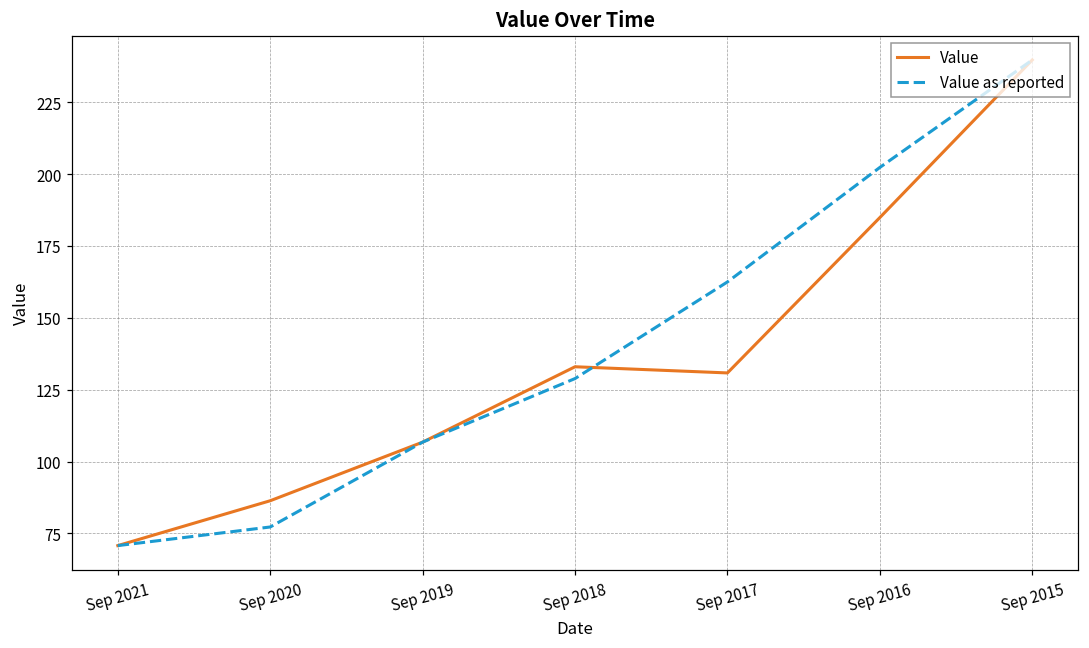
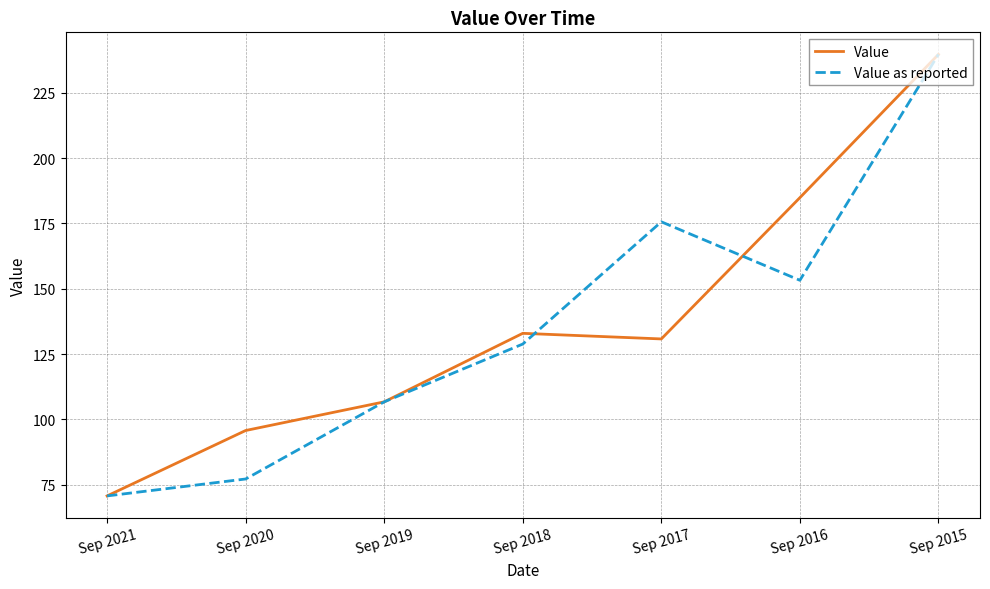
Value, Sep 2020: 86 -> 96
Value as reported, Sep 2017: 162 -> 176
Value as reported, Sep 2016: 202 -> 153
